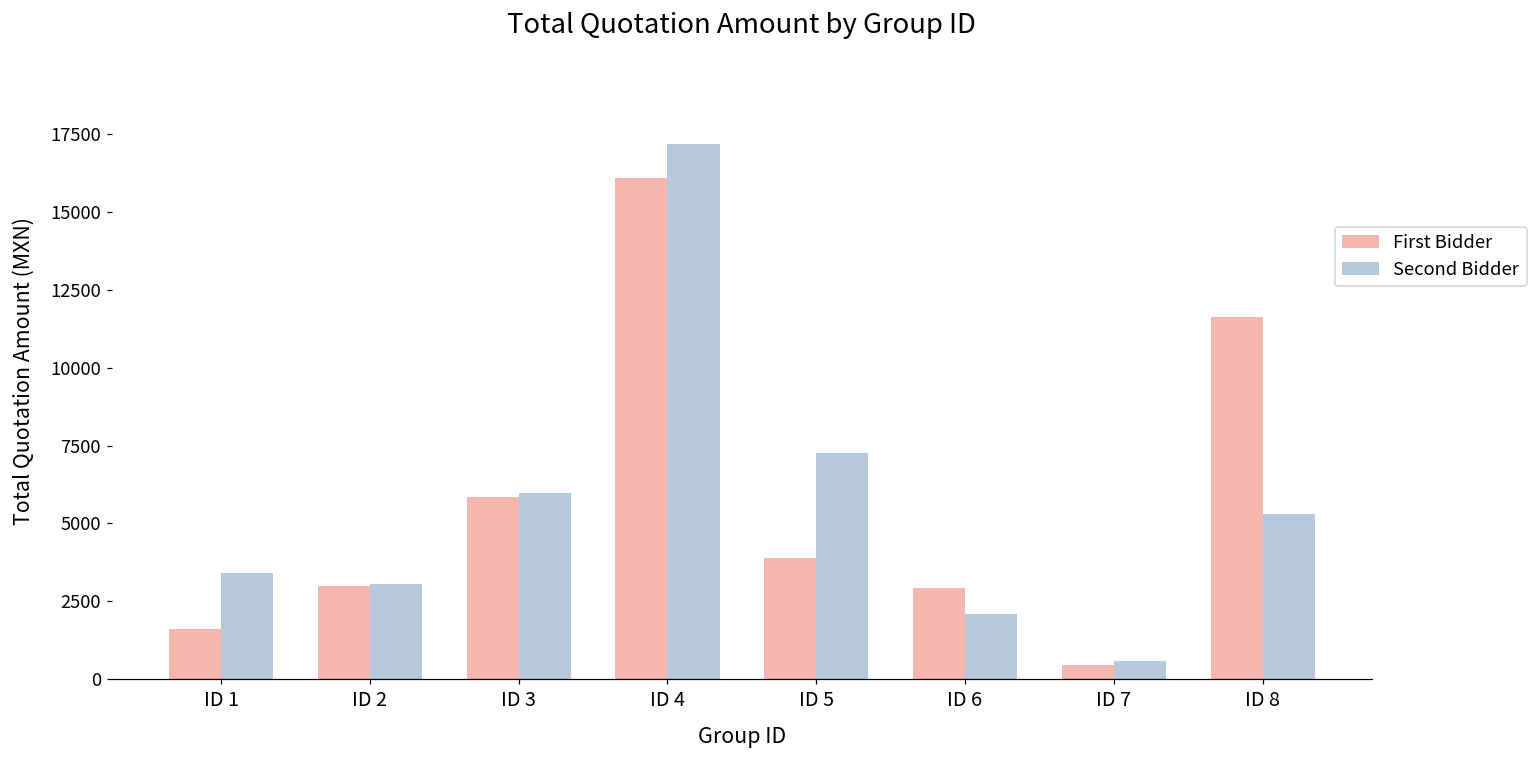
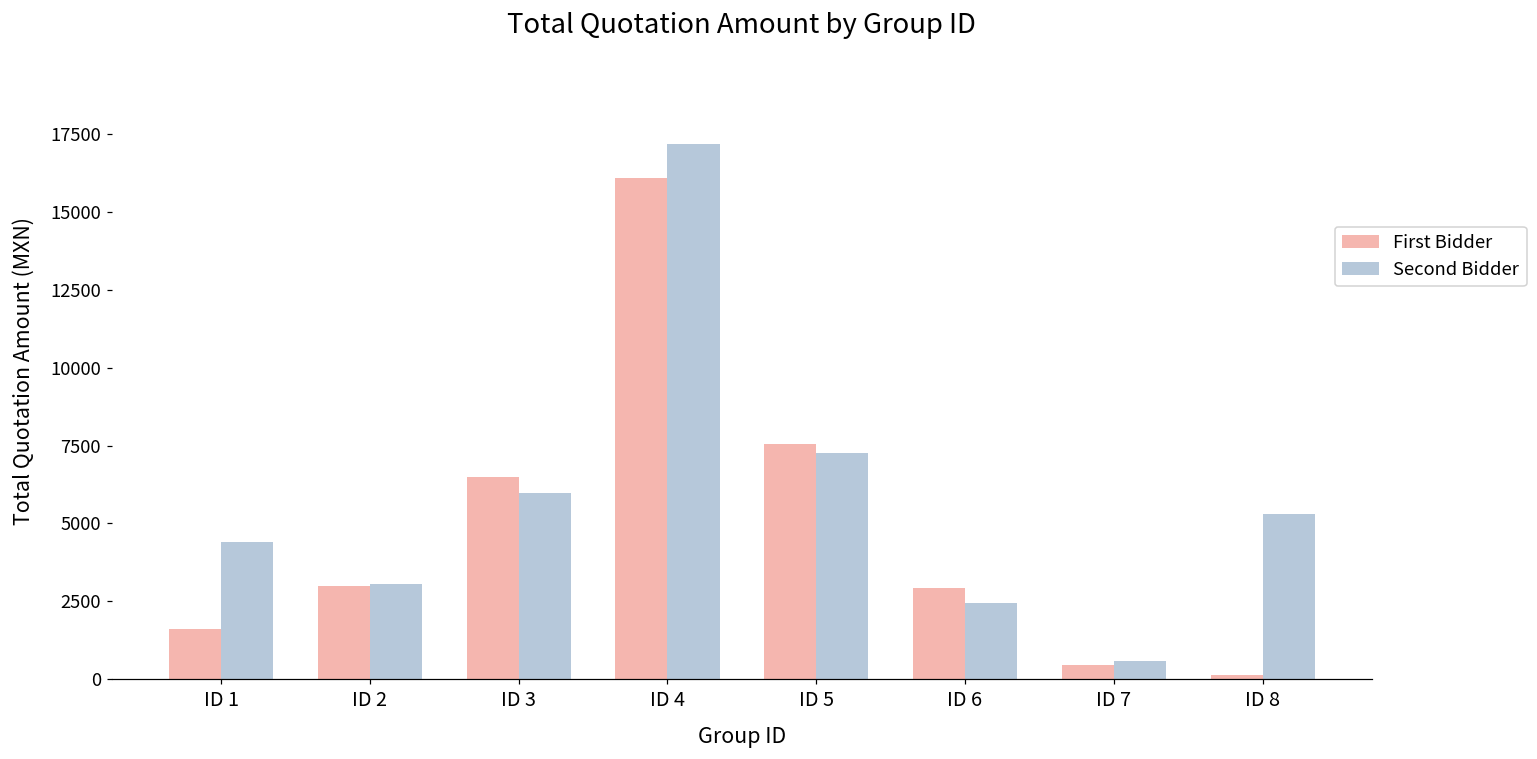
Second Bidder, ID 1: 3400 -> 4400
First Bidder, ID 3: 5800 -> 6500
First Bidder, ID 5: 3900 -> 7600
Second Bidder, ID 6: 2100 -> 2400
First Bidder, ID 8: 11600 -> 100
